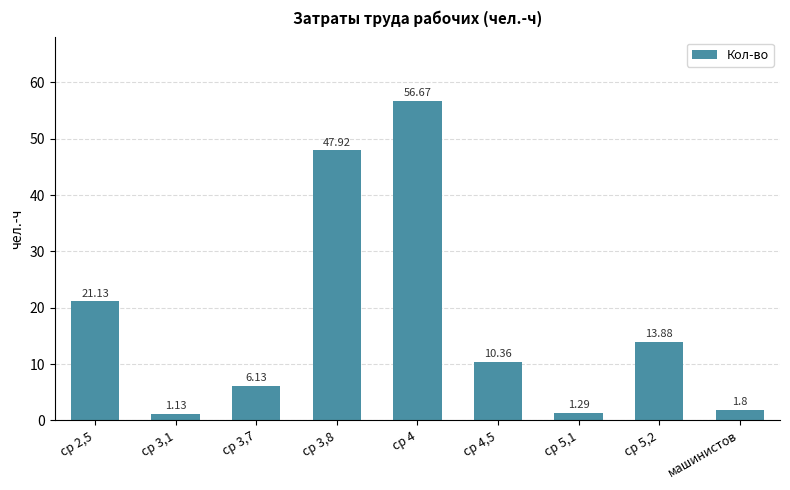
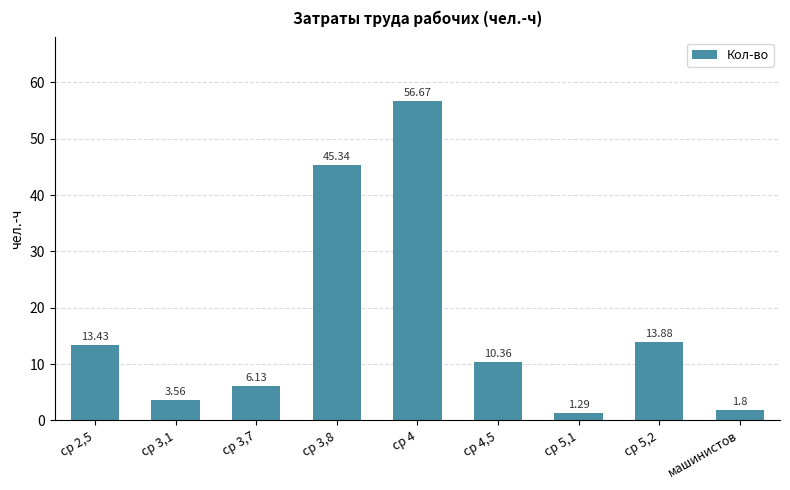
ср 2,5: 21.13 -> 13.43
ср 3,1: 1.13 -> 3.56
ср 3,8: 47.92 -> 45.34
